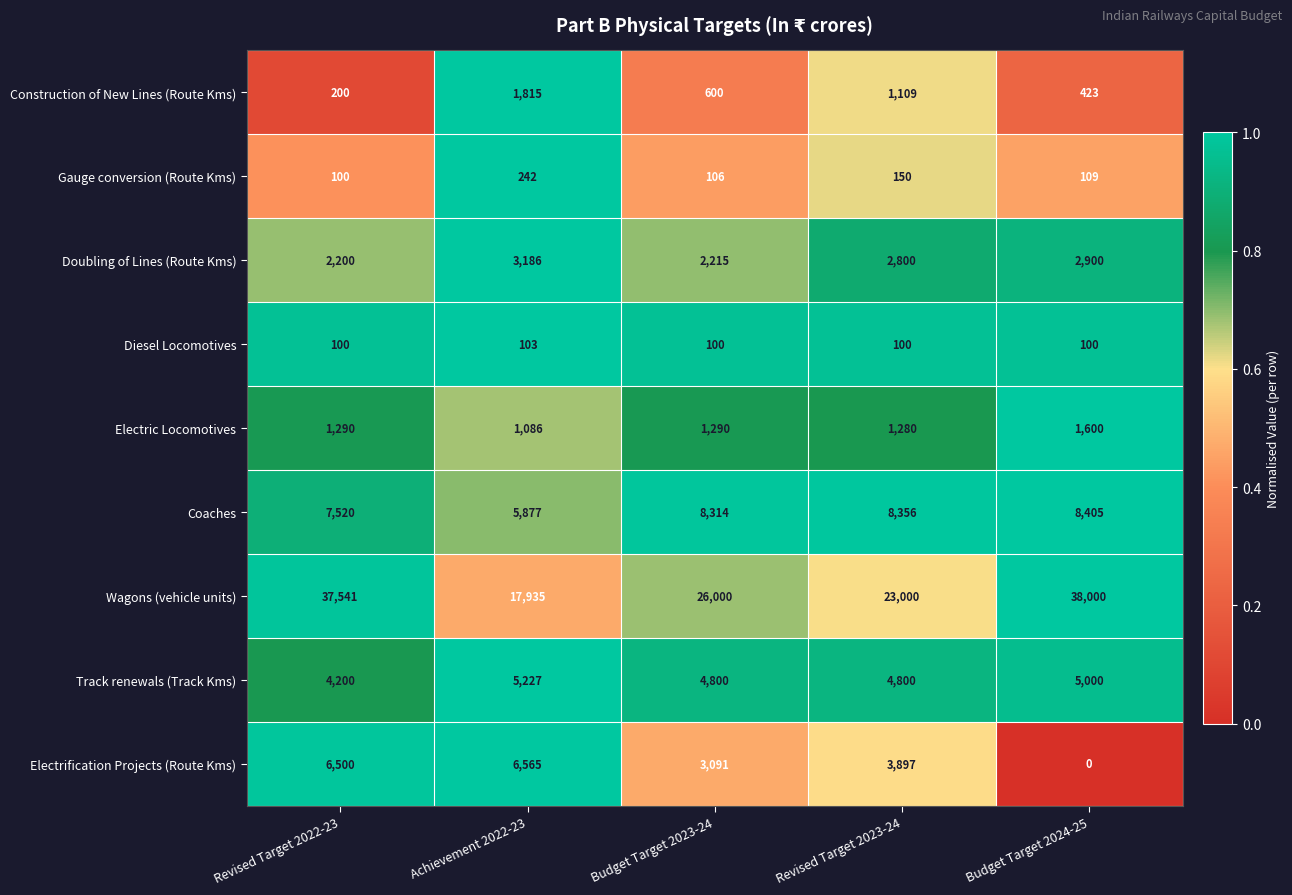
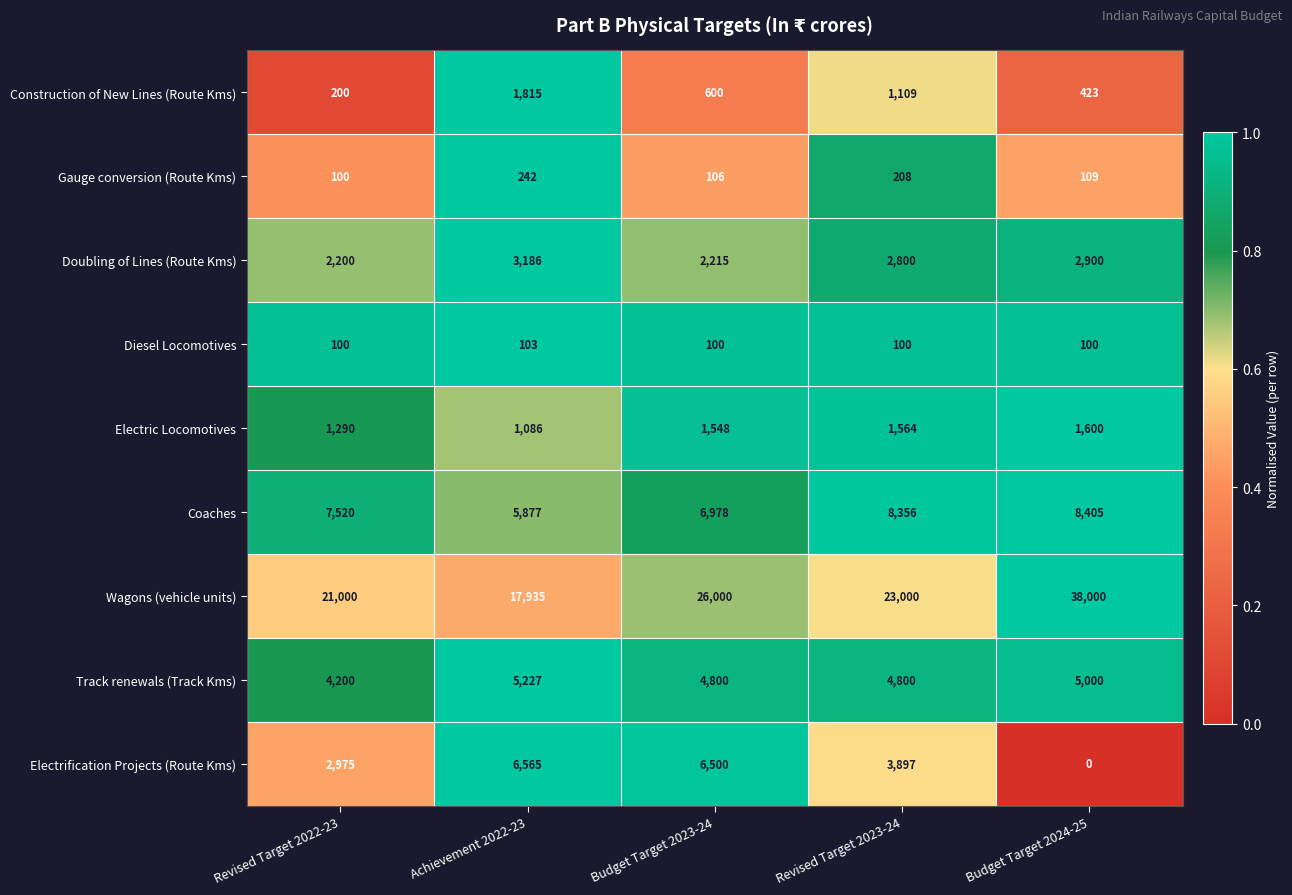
Gauge conversion (Route Kms), Revised Target 2023-24: 150 -> 208
Electric Locomotives, Budget Target 2023-24: 1,290 -> 1,548
Electric Locomotives, Revised Target 2023-24: 1,280 -> 1,564
Coaches, Budget Target 2023-24: 8,314 -> 6,978
Wagons (vehicle units), Revised Target 2022-23: 37,541 -> 21,000
Electrification Projects (Route Kms), Revised Target 2022-23: 6,500 -> 2,975
Electrification Projects (Route Kms), Budget Target 2023-24: 3,091 -> 6,500
